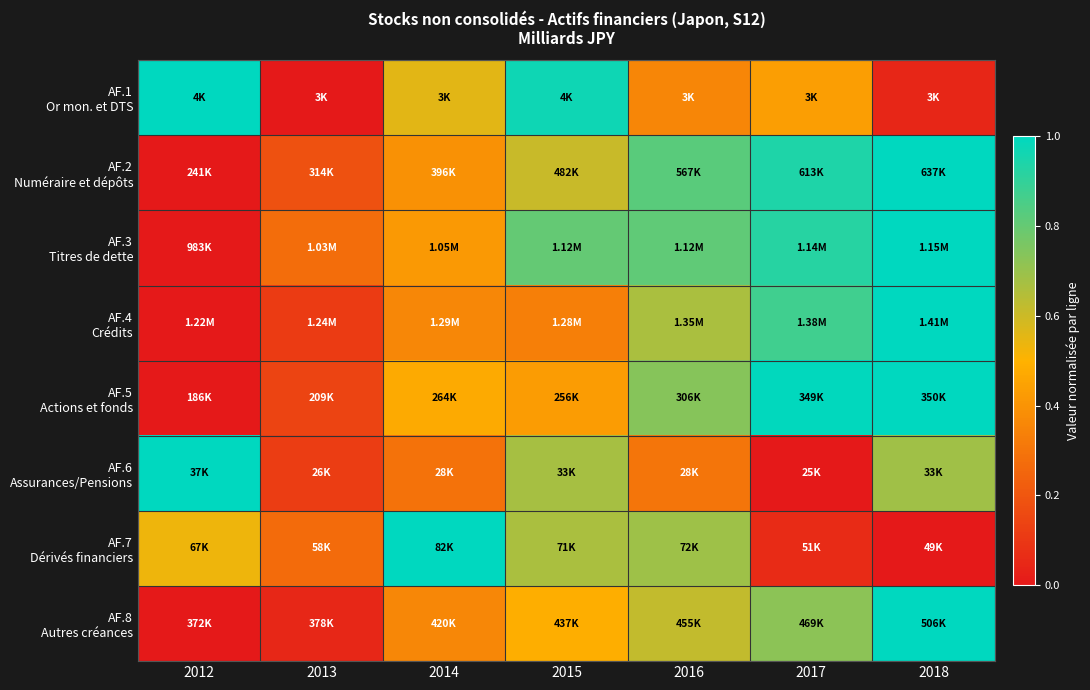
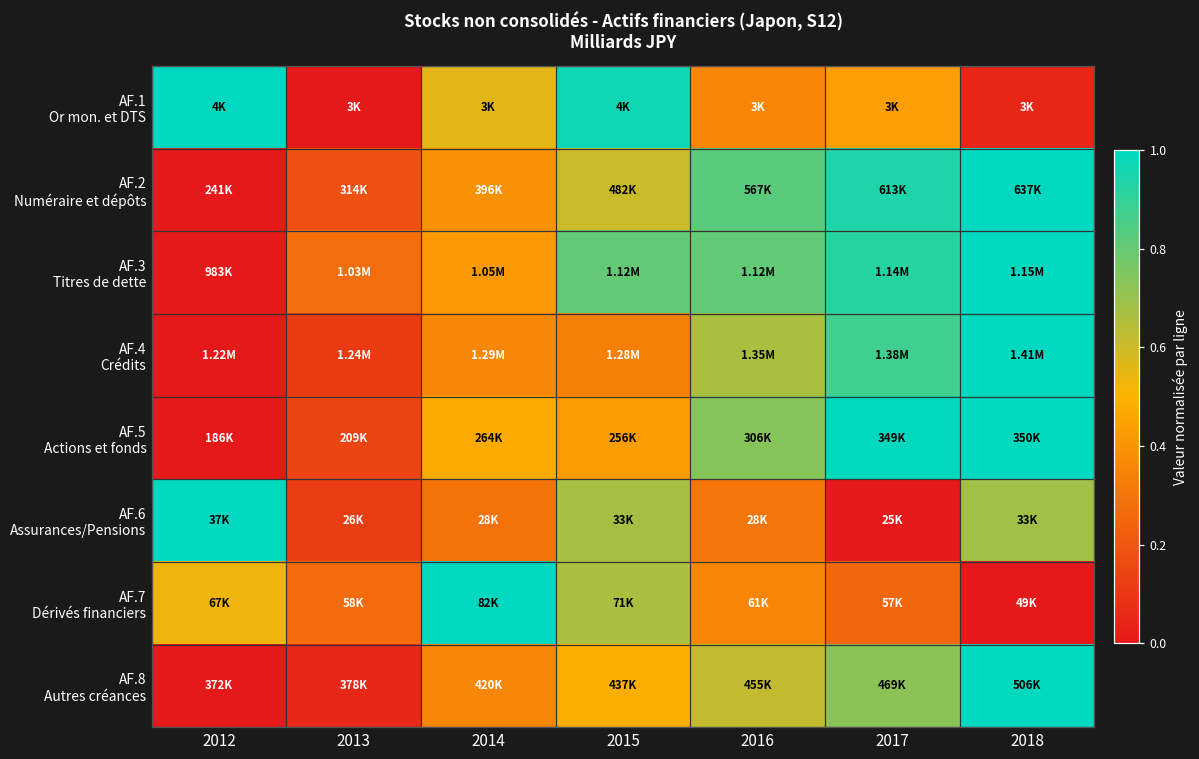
AF.7 Dérivés financiers, 2016: 72K -> 61K
AF.7 Dérivés financiers, 2017: 51K -> 57K
